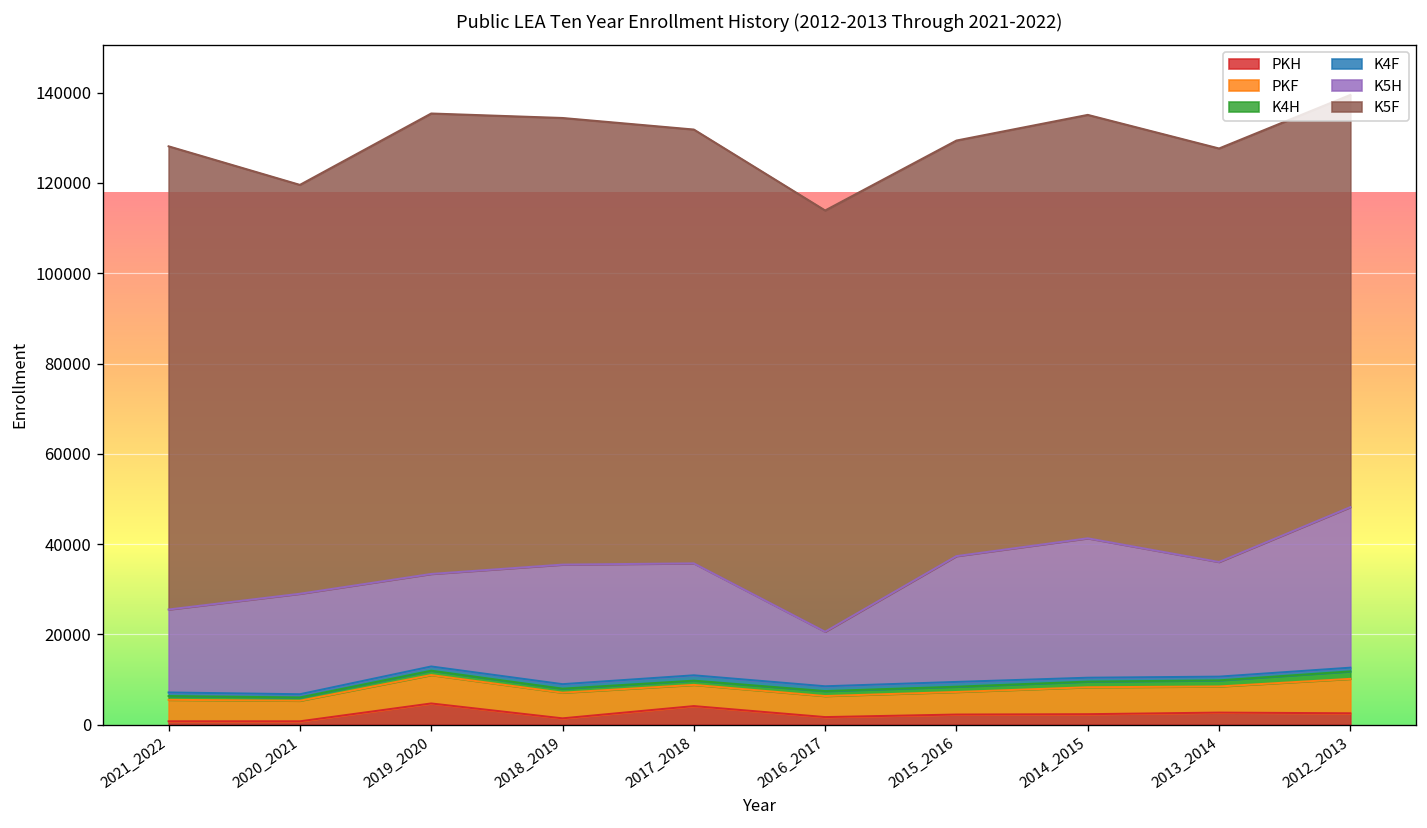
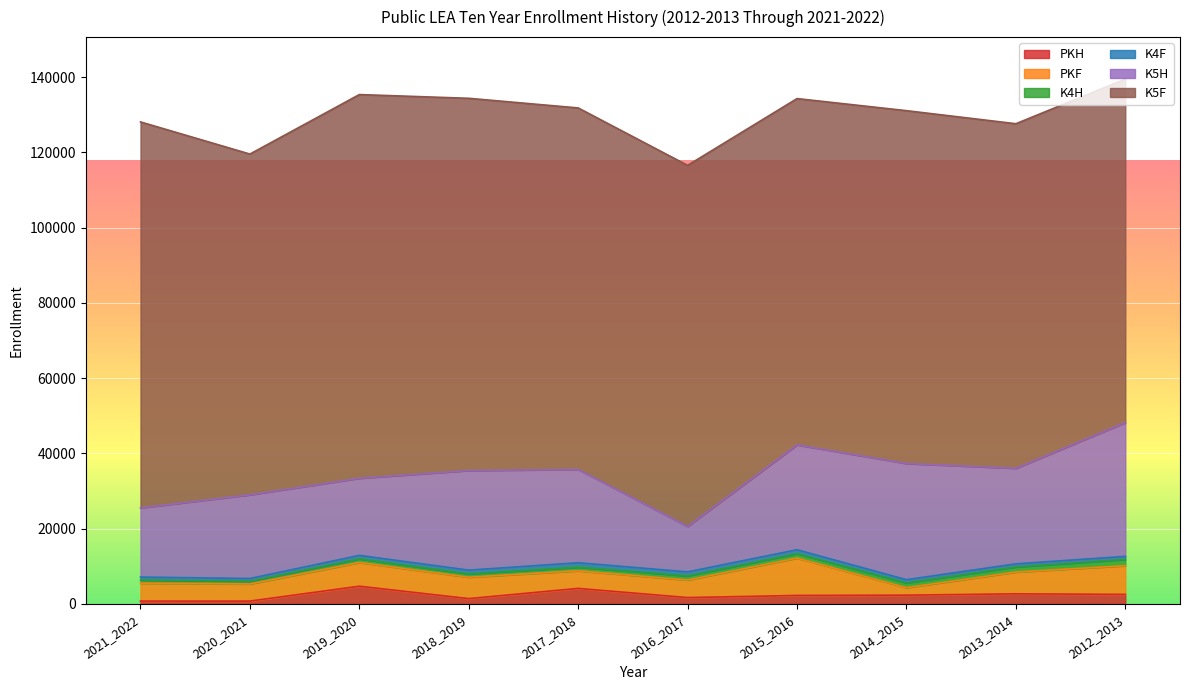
K5F, 2016_2017: 93000 -> 96000
PKF, 2015_2016: 5000 -> 10000
PKF, 2014_2015: 6000 -> 2000
